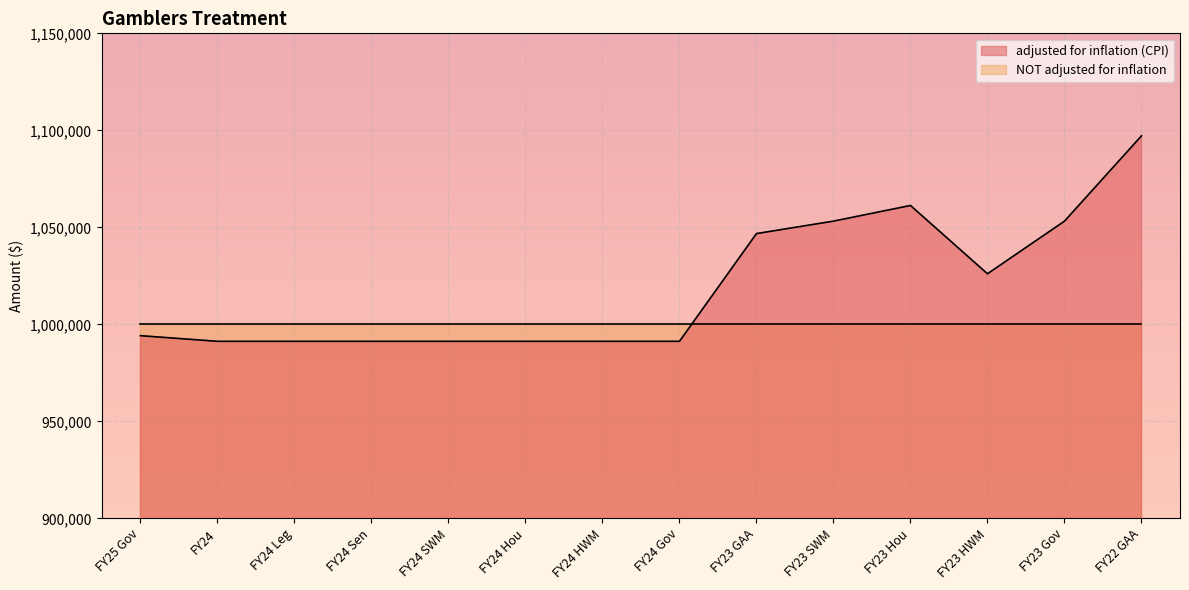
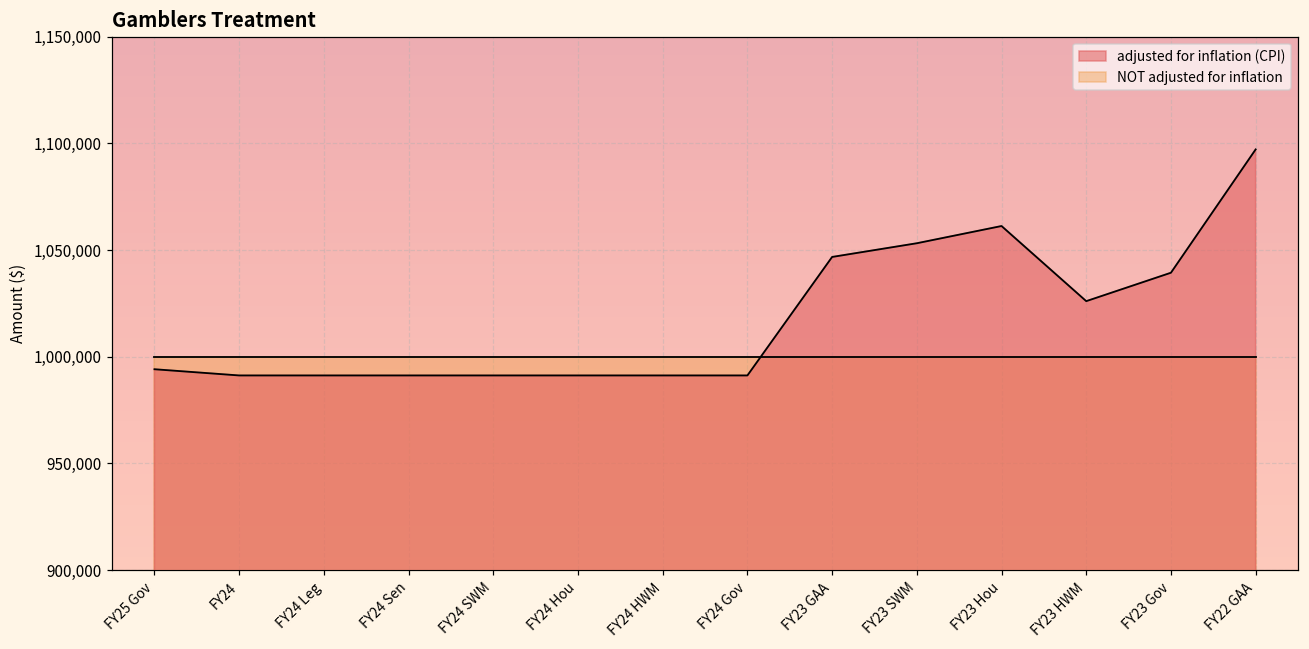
adjusted for inflation (CPI), FY23 Gov: 1,053,000 -> 1,039,000
